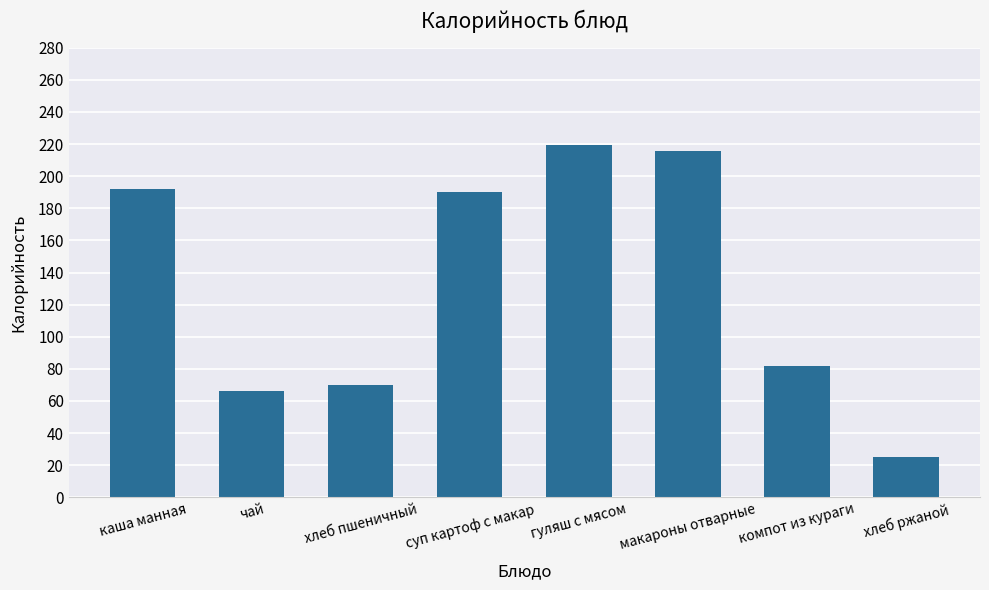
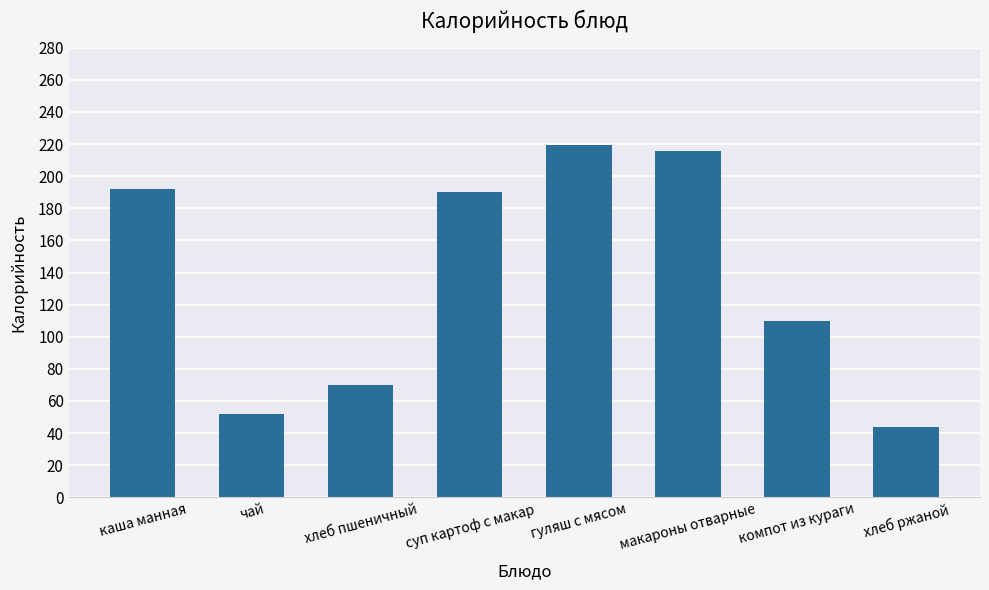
чай: 66 -> 52
компот из кураги: 82 -> 110
хлеб ржаной: 25 -> 44
